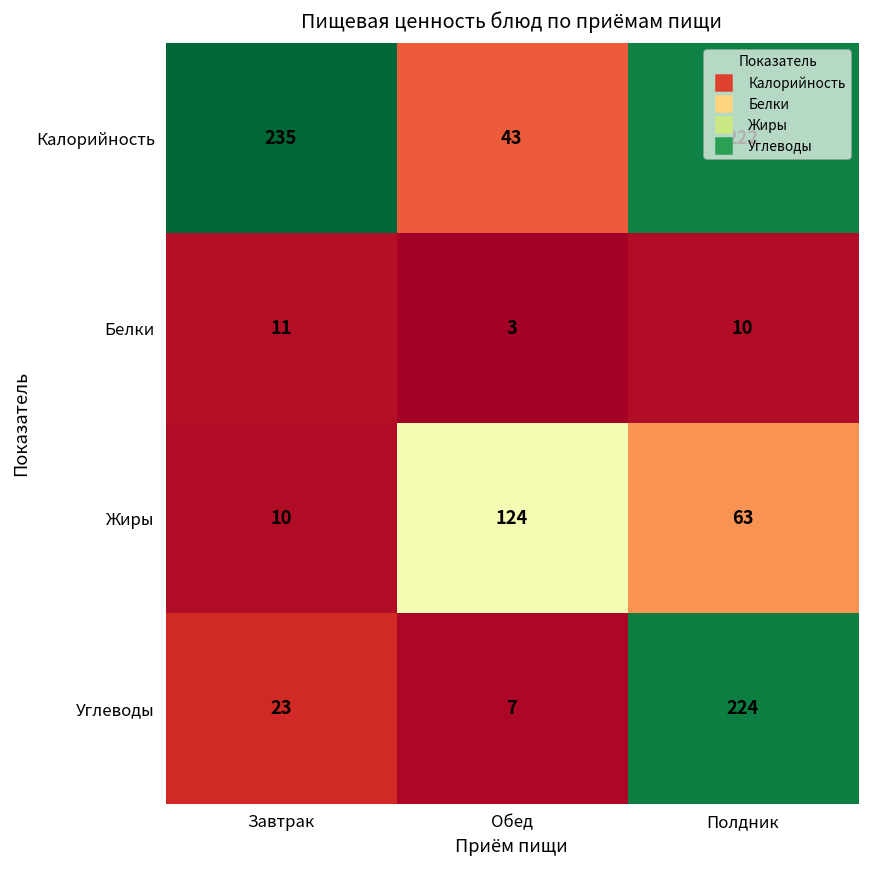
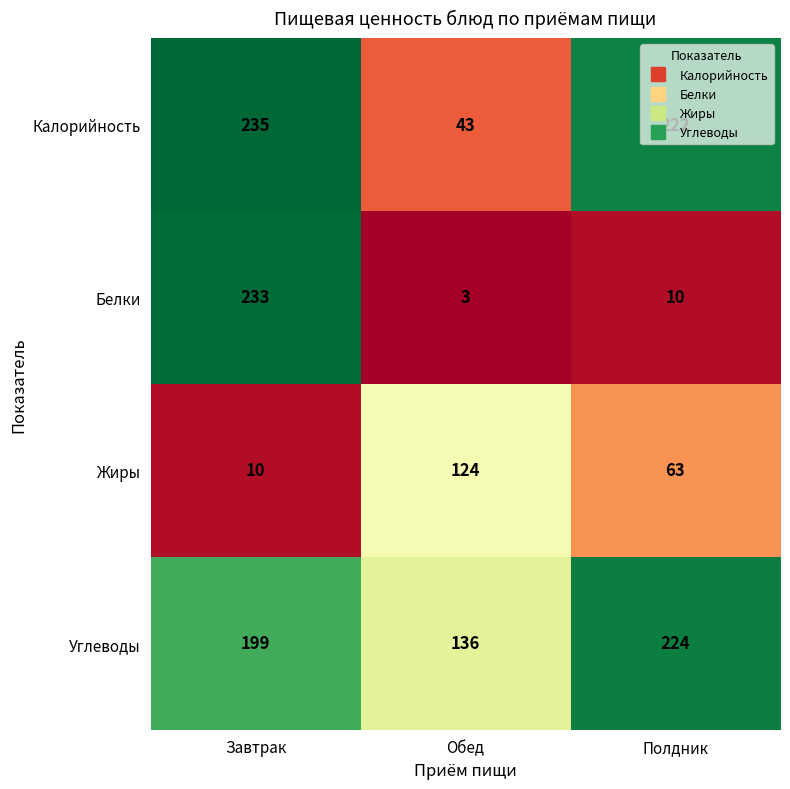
Белки, Завтрак: 11 -> 233
Углеводы, Завтрак: 23 -> 199
Углеводы, Обед: 7 -> 136
